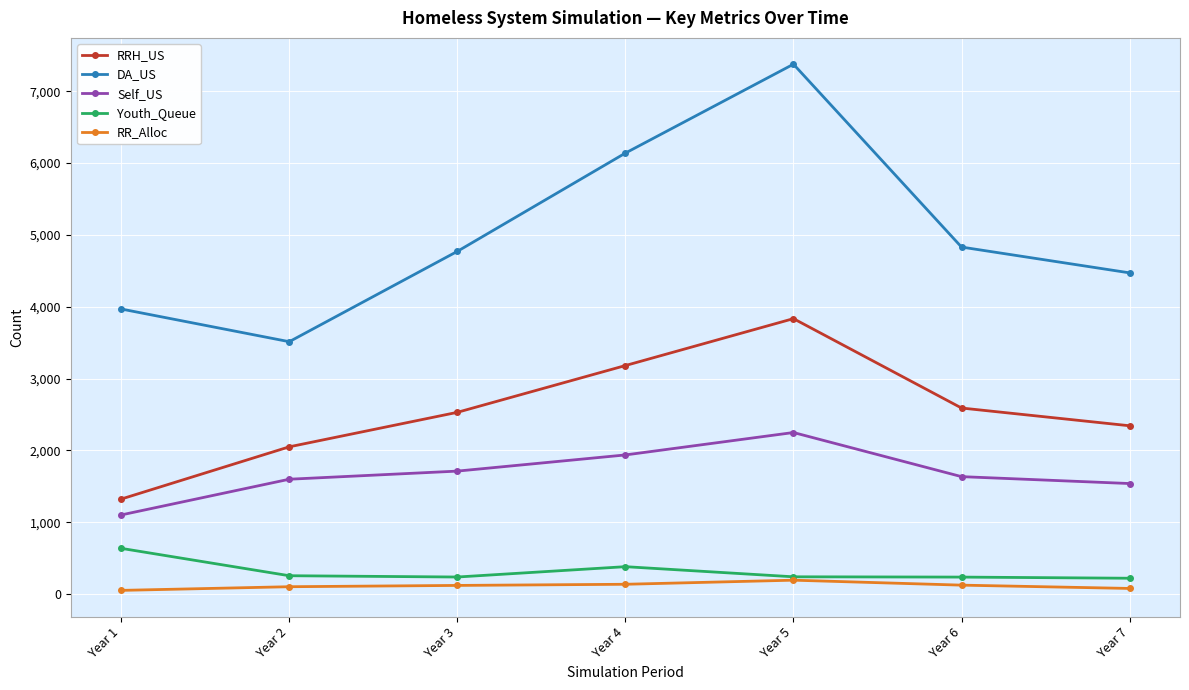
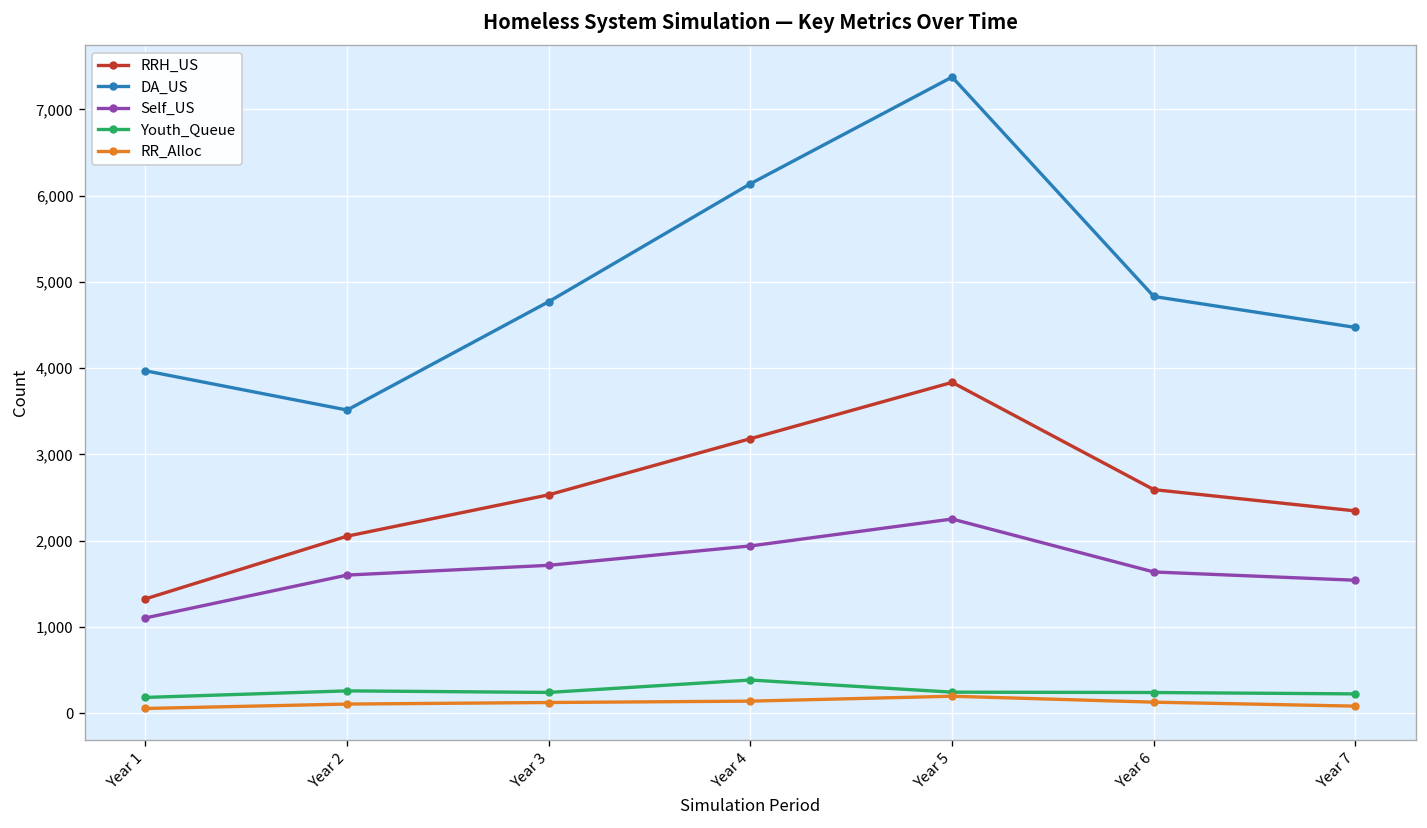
Youth_Queue, Year 1: 600 -> 200
